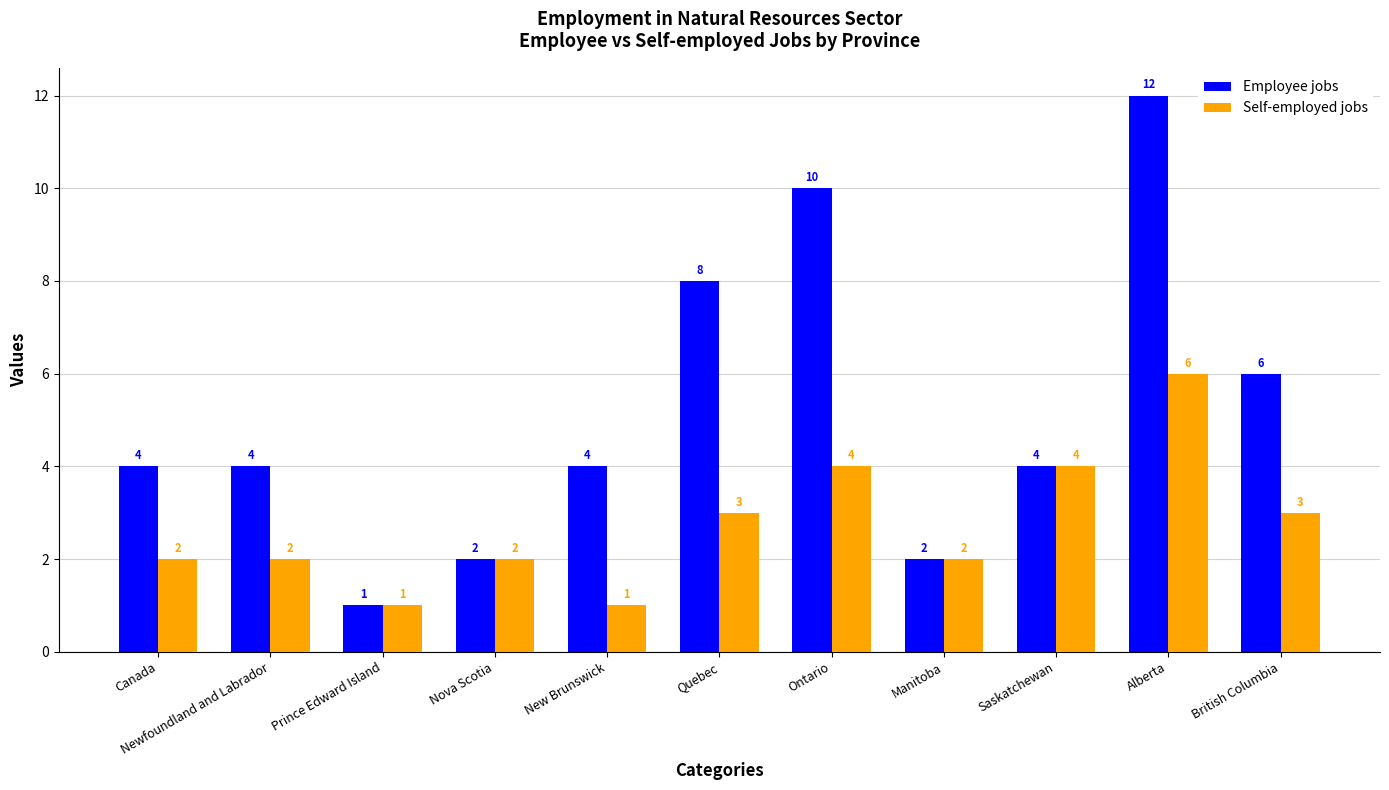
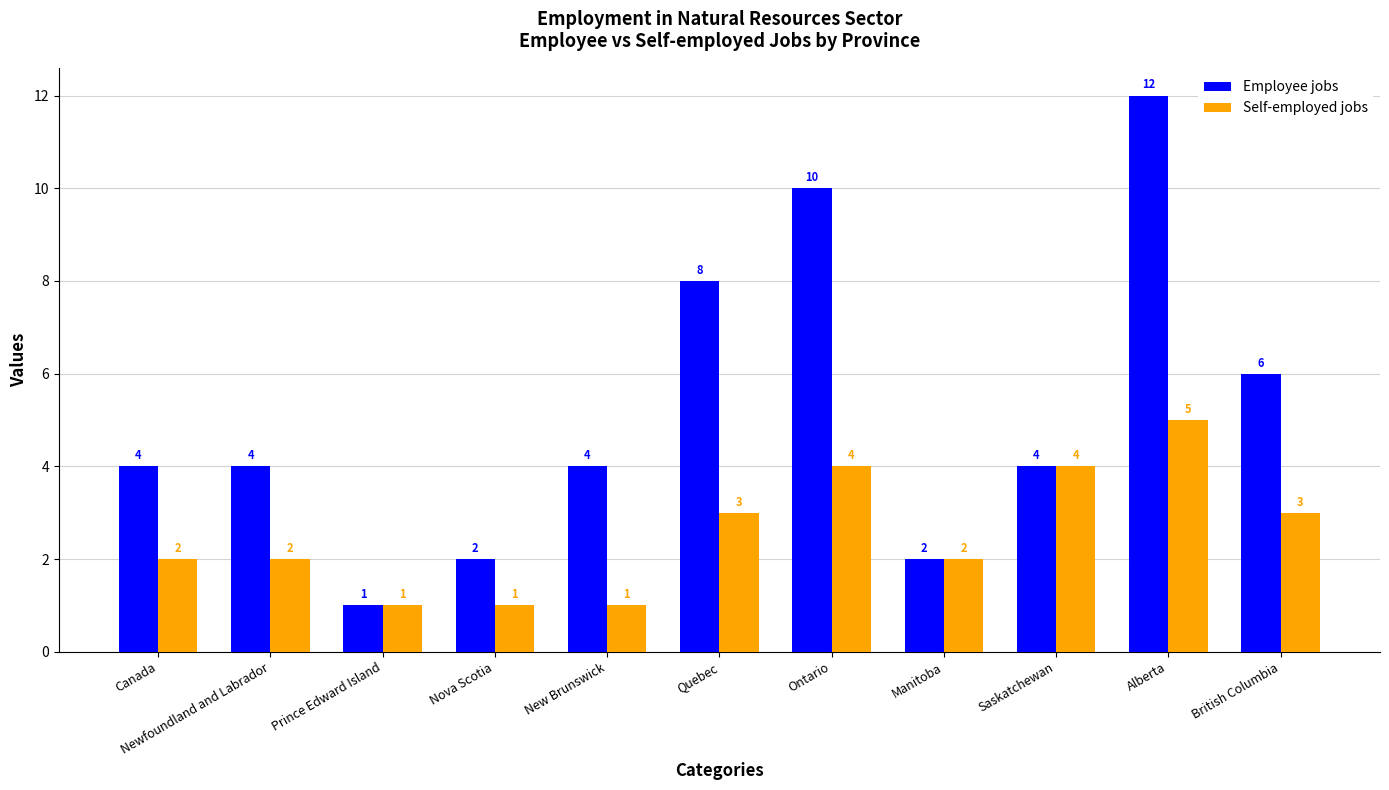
Self-employed jobs, Nova Scotia: 2 -> 1
Self-employed jobs, Alberta: 6 -> 5
